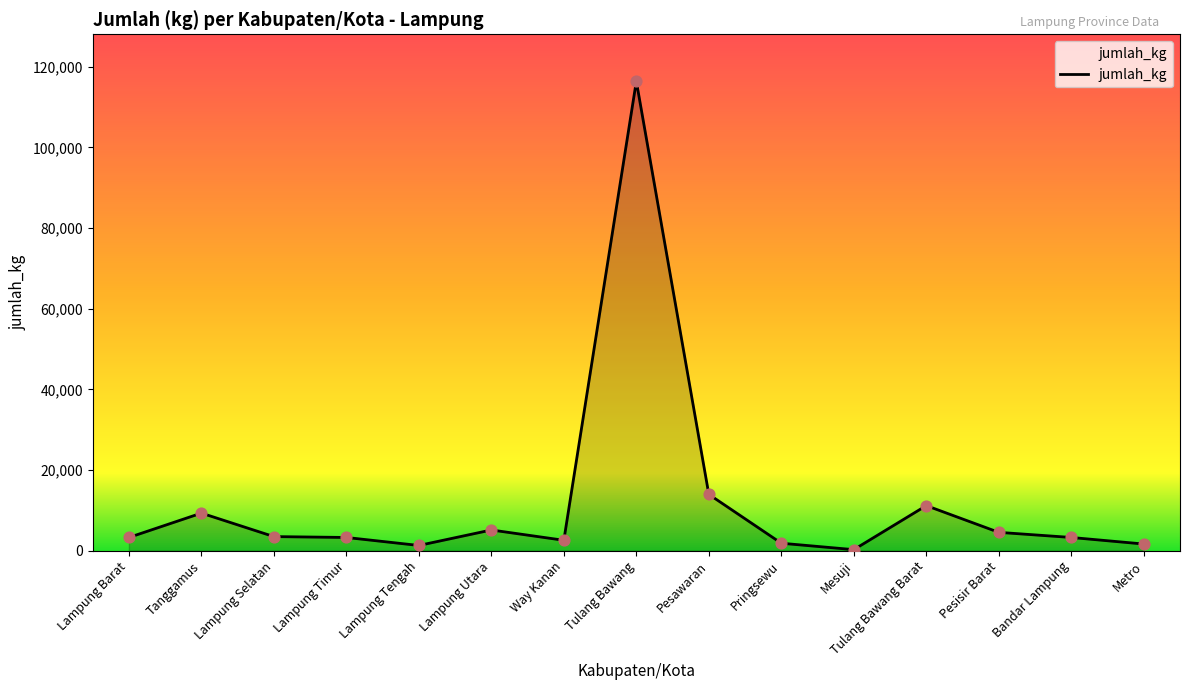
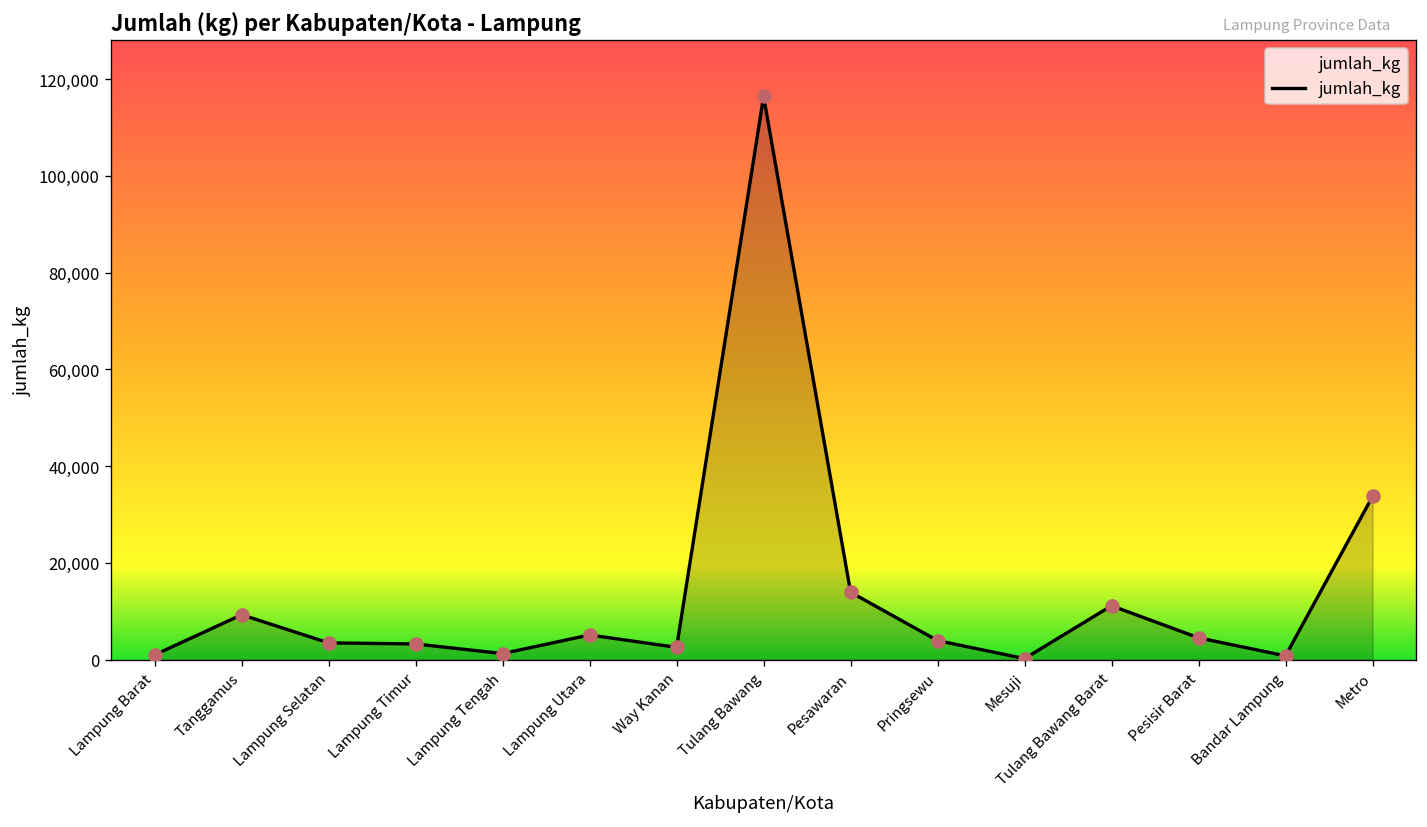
Lampung Barat: 3,000 -> 1,000
Pringsewu: 2,000 -> 4,000
Bandar Lampung: 3,000 -> 1,000
Metro: 2,000 -> 34,000
